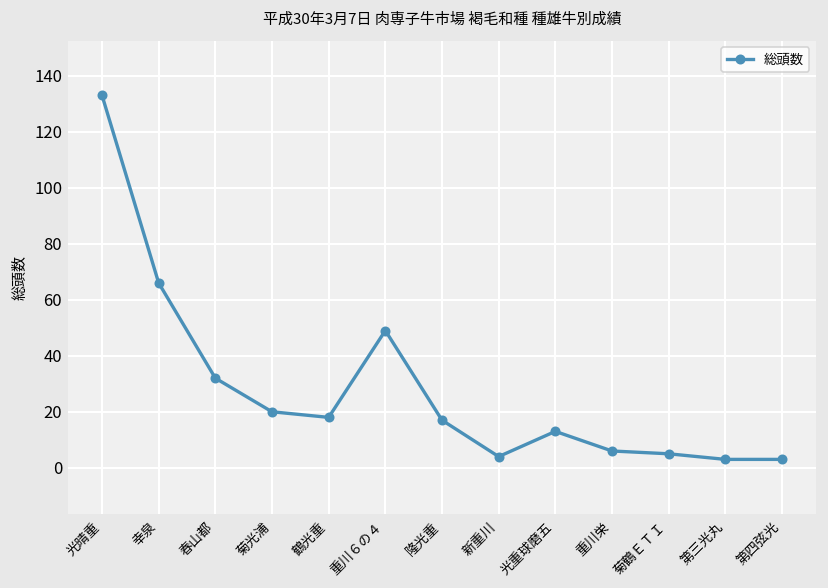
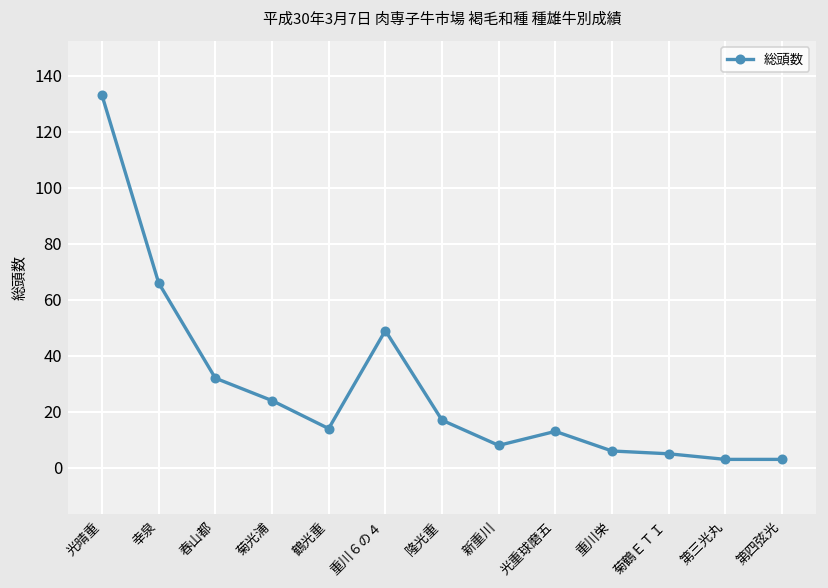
菊光浦: 20 -> 24
鶴光重: 18 -> 14
新重川: 4 -> 8
